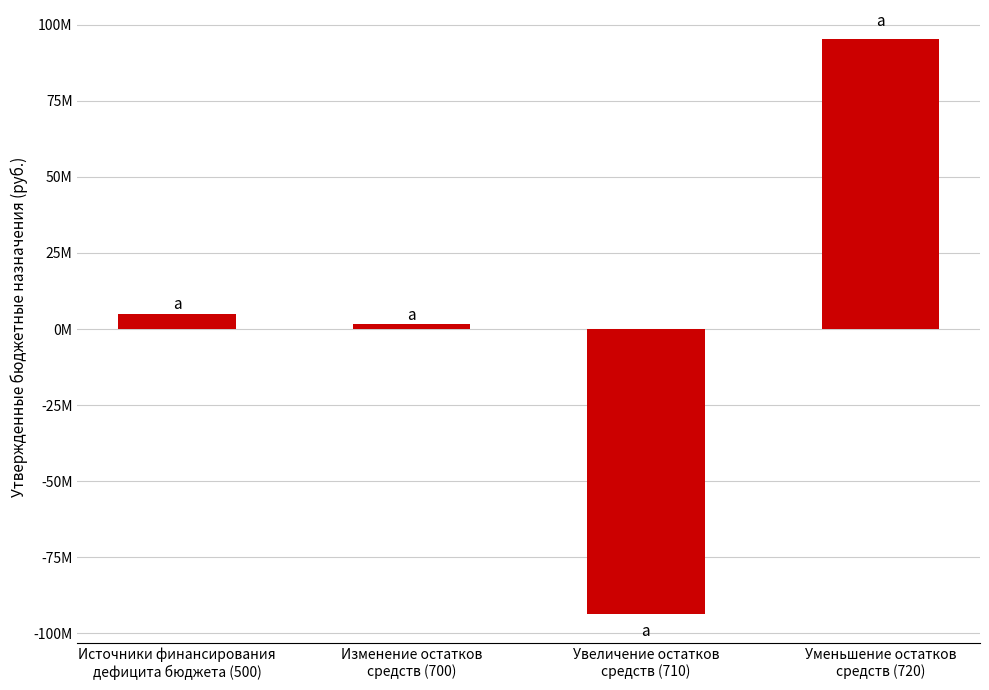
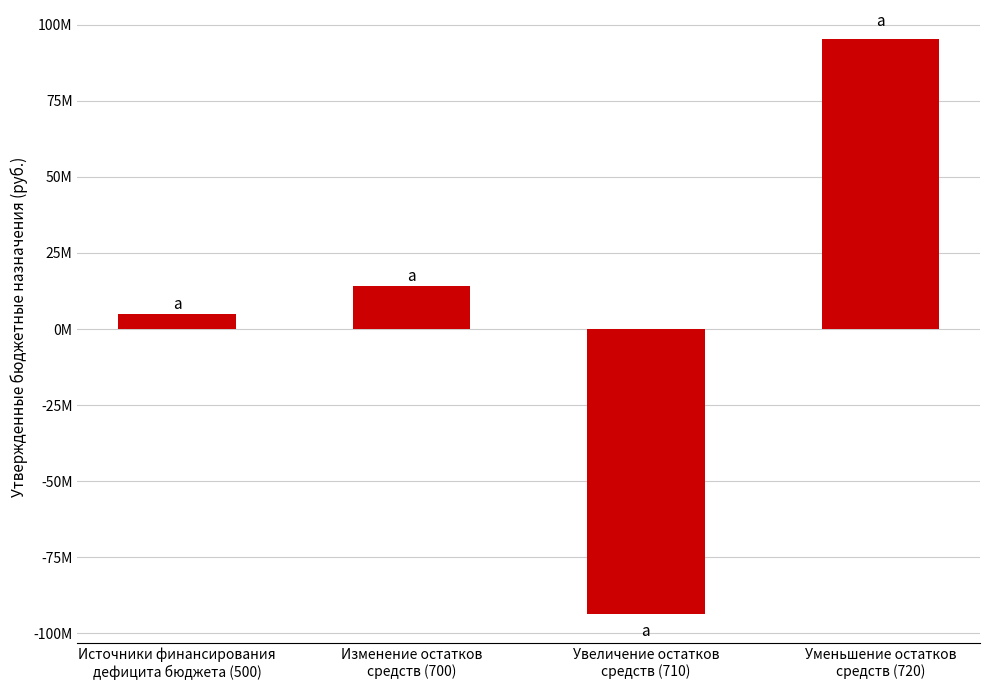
Изменение остатков средств (700): 2000000 -> 14000000
